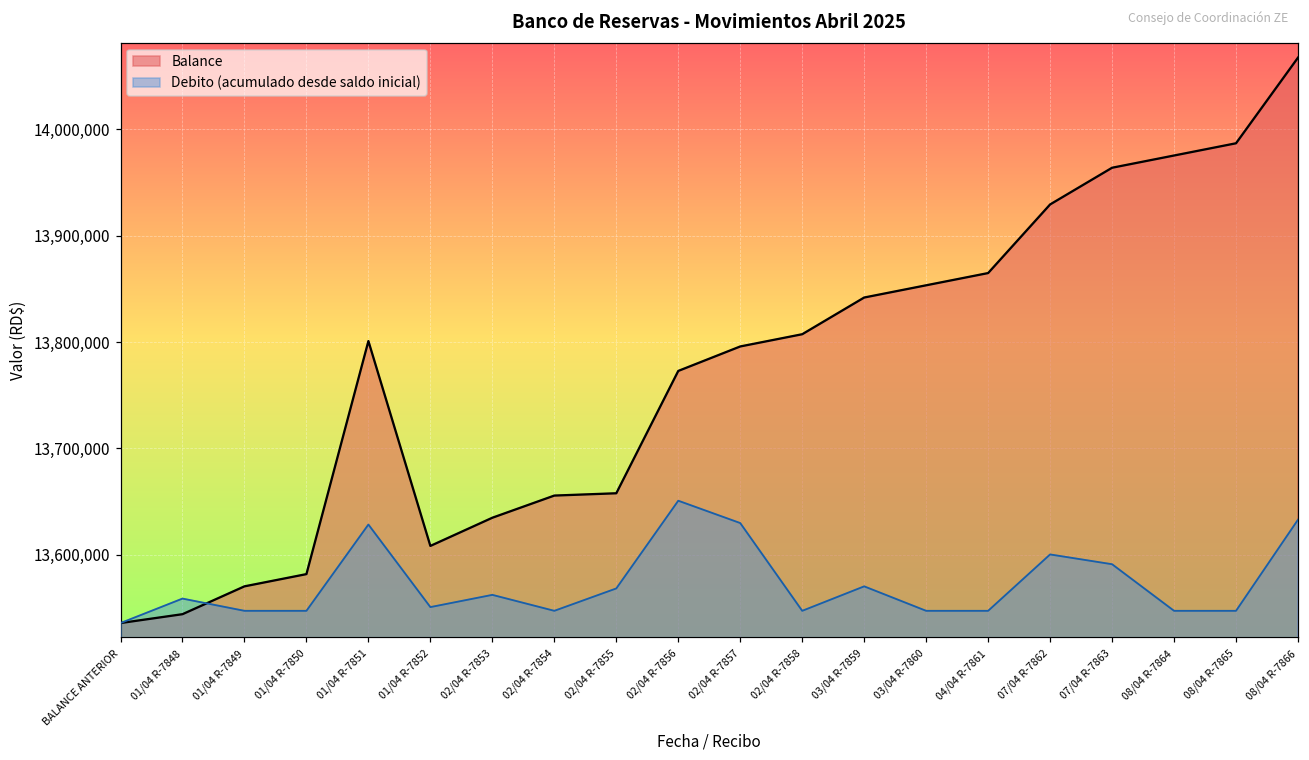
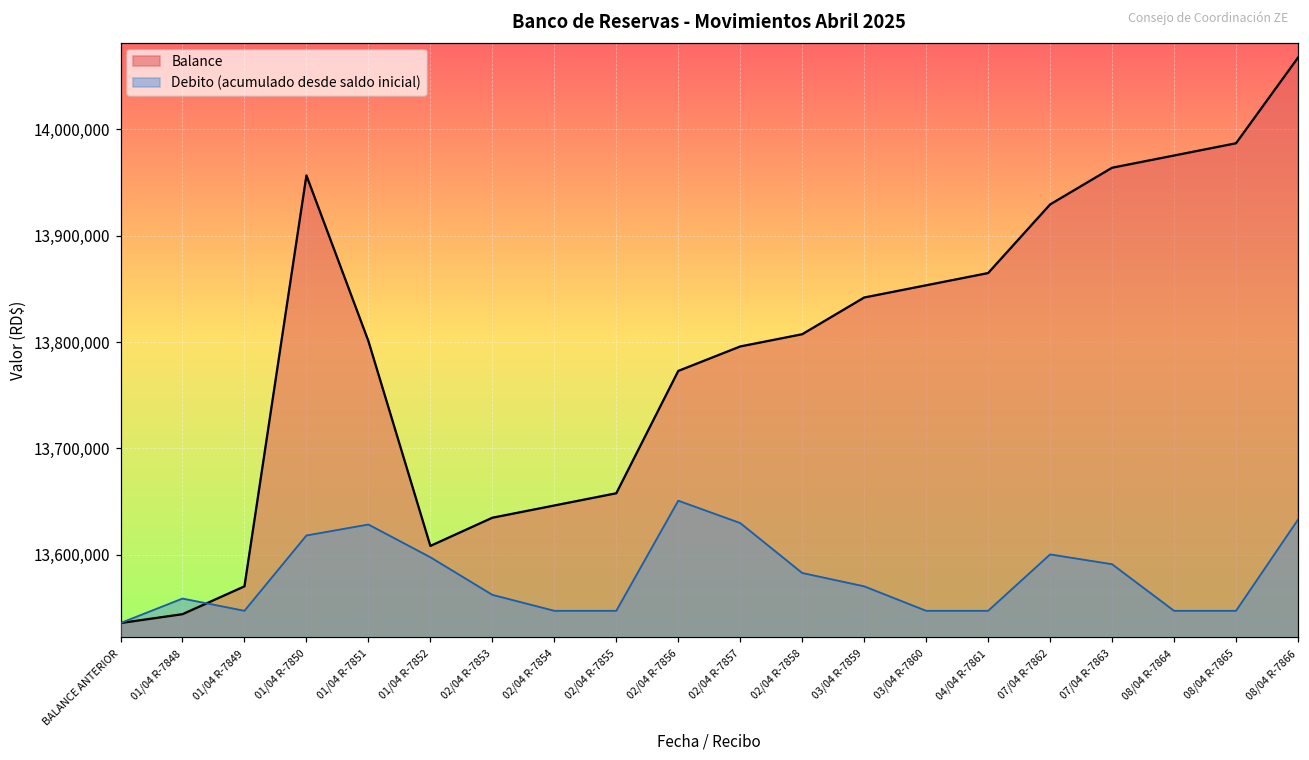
Balance, 01/04 R-7850: 13,580,000 -> 13,960,000
Debito (acumulado desde saldo inicial), 01/04 R-7850: 13,550,000 -> 13,620,000
Debito (acumulado desde saldo inicial), 01/04 R-7852: 13,550,000 -> 13,600,000
Balance, 02/04 R-7854: 13,660,000 -> 13,650,000
Debito (acumulado desde saldo inicial), 02/04 R-7855: 13,570,000 -> 13,550,000
Debito (acumulado desde saldo inicial), 02/04 R-7858: 13,550,000 -> 13,580,000
